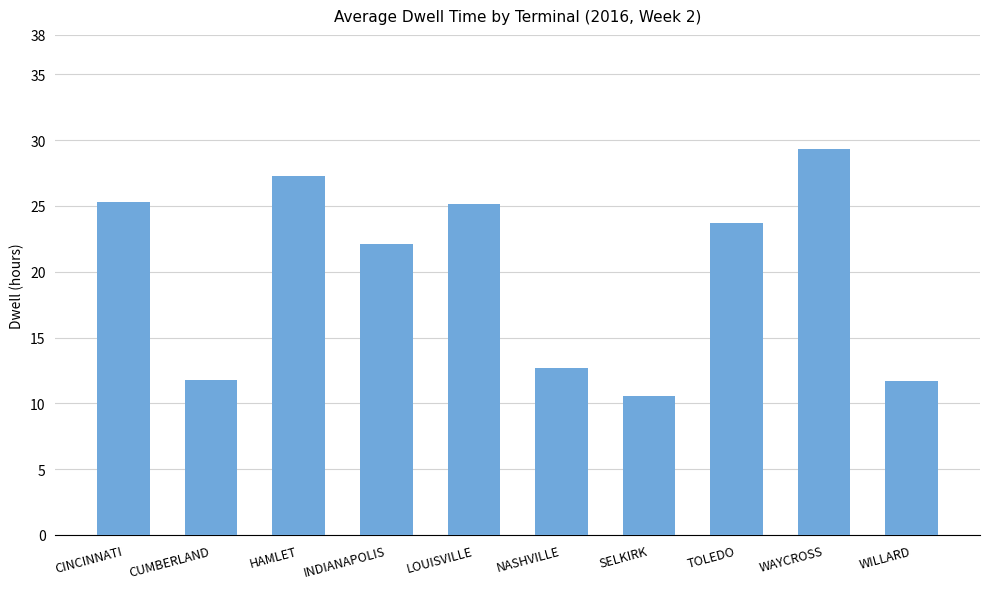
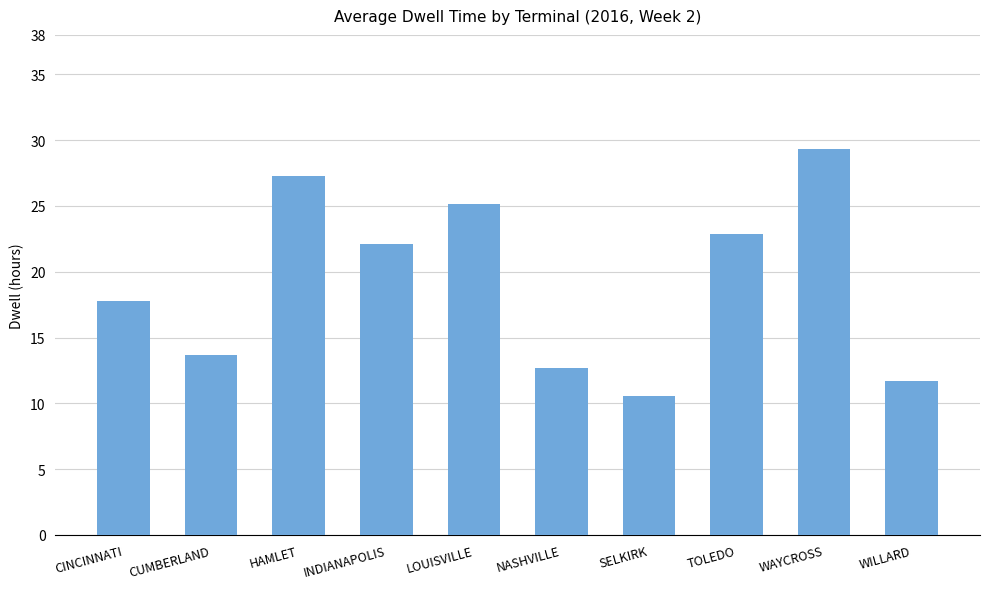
CINCINNATI: 25.3 -> 17.8
CUMBERLAND: 11.8 -> 13.7
TOLEDO: 23.7 -> 22.9
